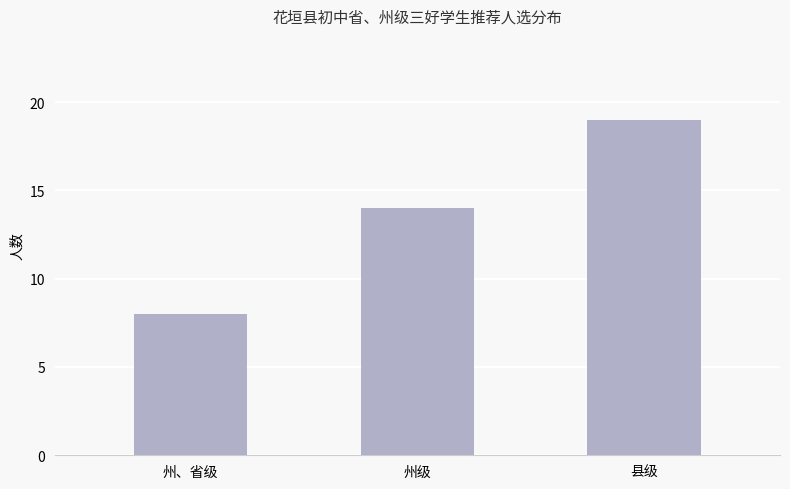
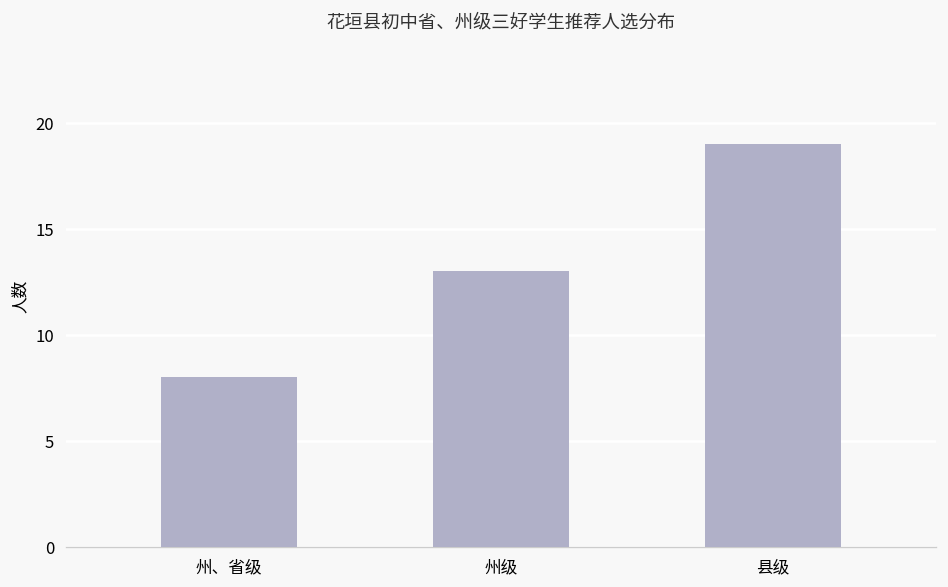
州级: 14 -> 13
